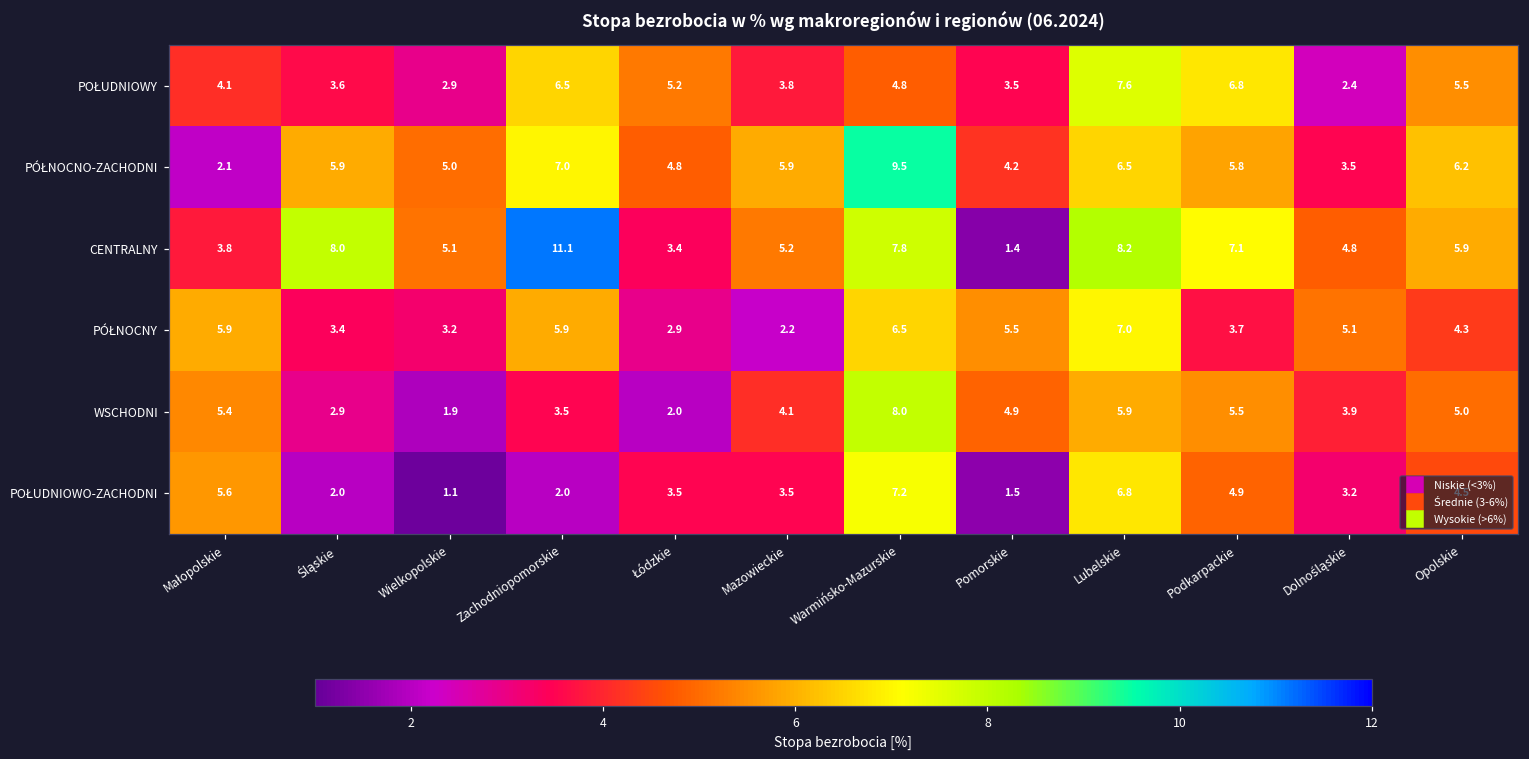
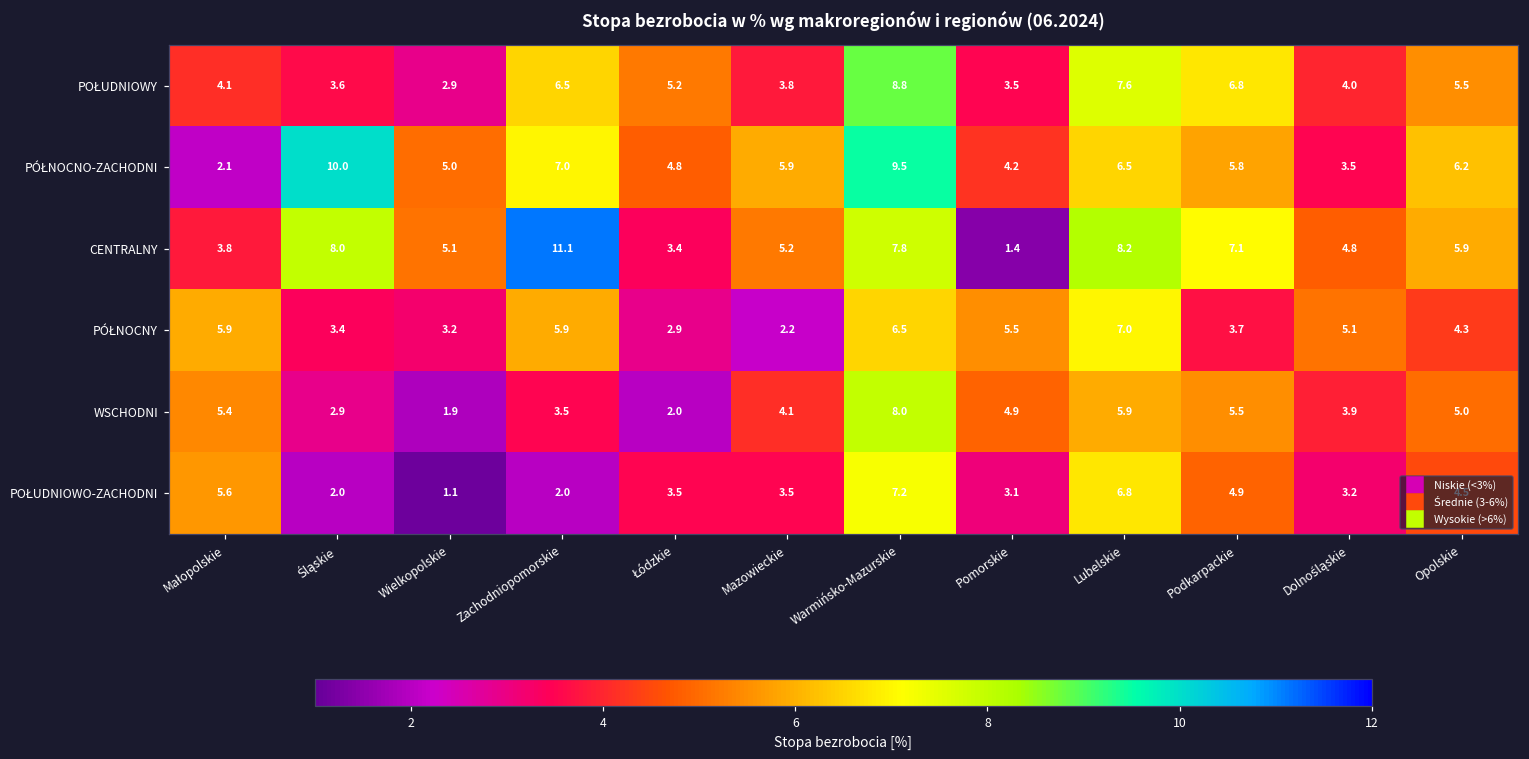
POŁUDNIOWY, Warmińsko-Mazurskie: 4.8 -> 8.8
POŁUDNIOWY, Dolnośląskie: 2.4 -> 4.0
PÓŁNOCNO-ZACHODNI, Śląskie: 5.9 -> 10.0
POŁUDNIOWO-ZACHODNI, Pomorskie: 1.5 -> 3.1
